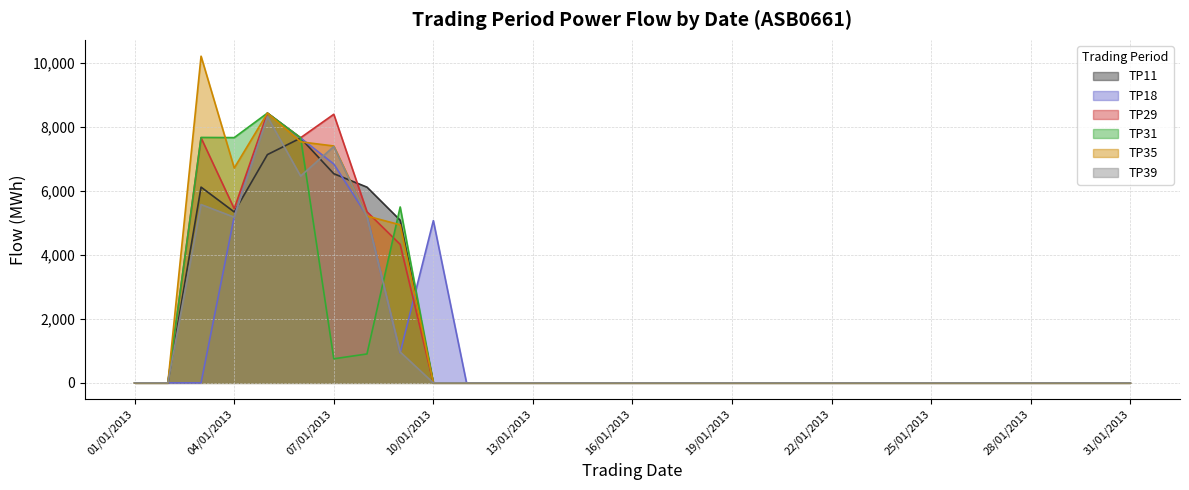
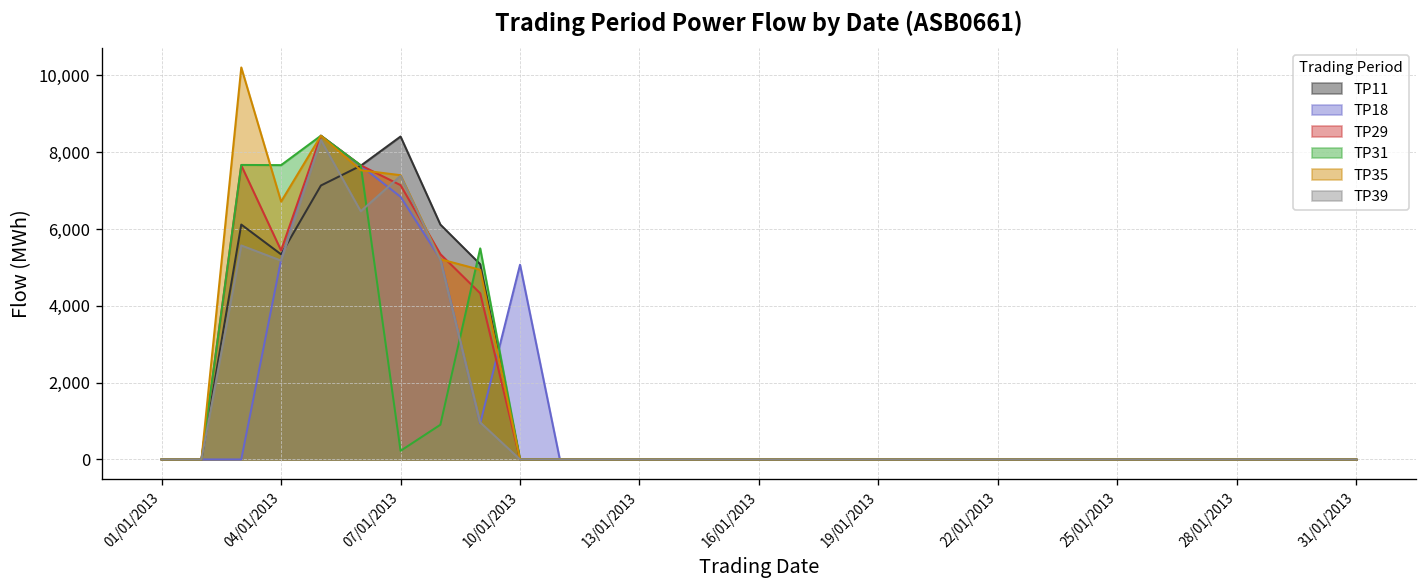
TP11, 07/01/2013: 6,500 -> 8,400
TP29, 07/01/2013: 8,400 -> 7,100
TP31, 07/01/2013: 800 -> 200
